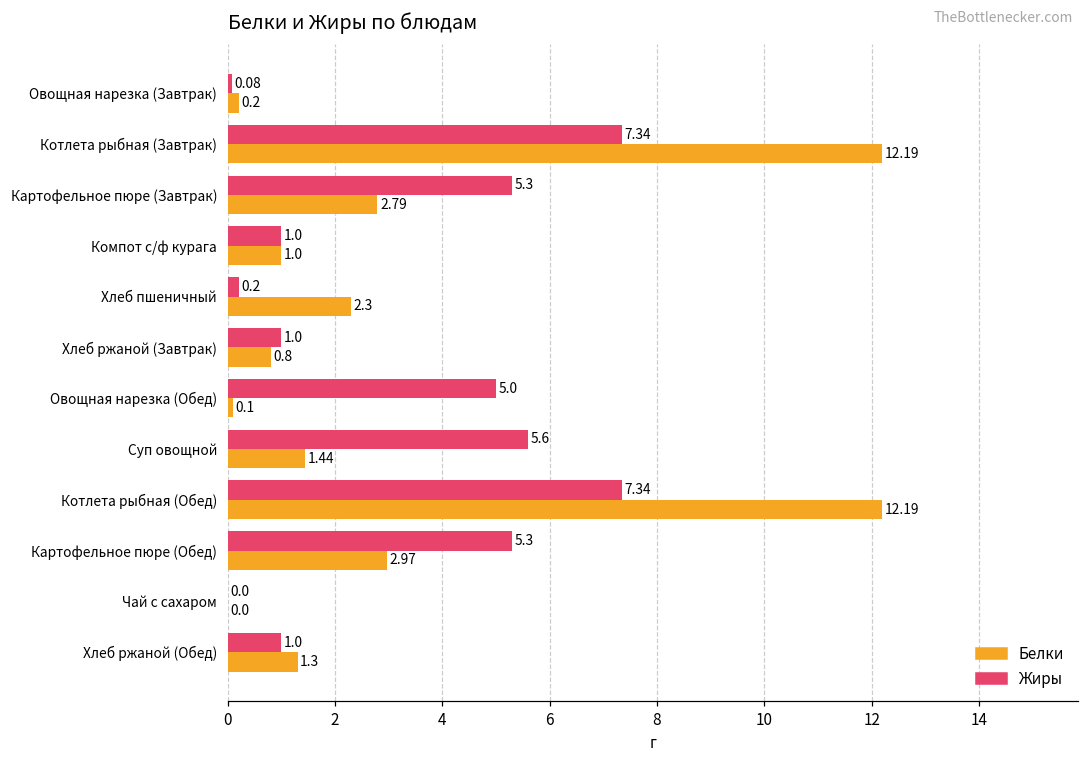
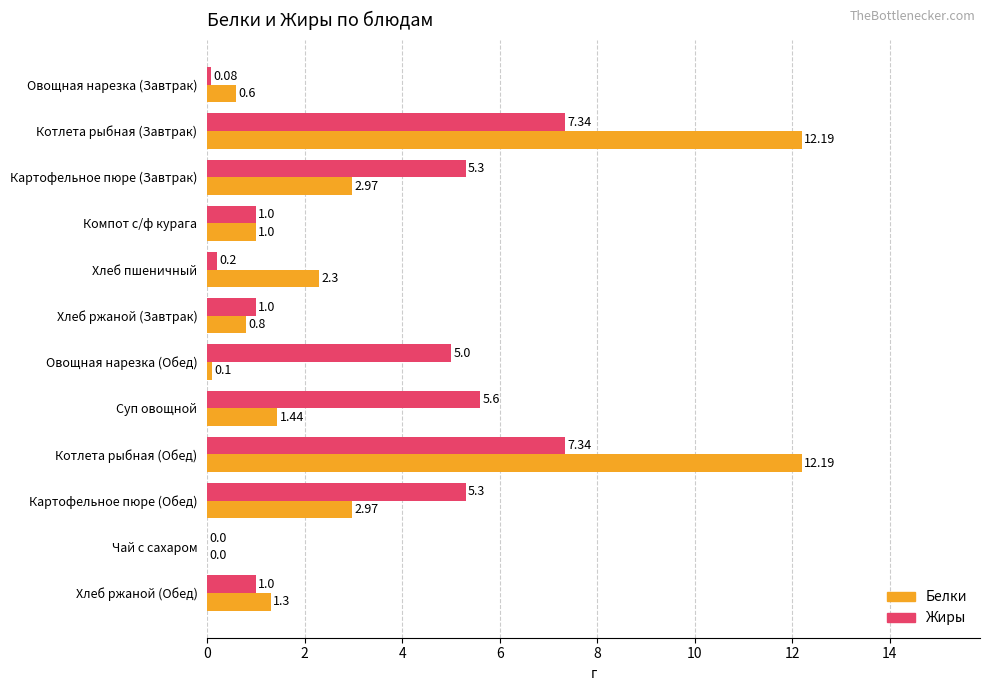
Белки, Овощная нарезка (Завтрак): 0.2 -> 0.6
Белки, Картофельное пюре (Завтрак): 2.79 -> 2.97
